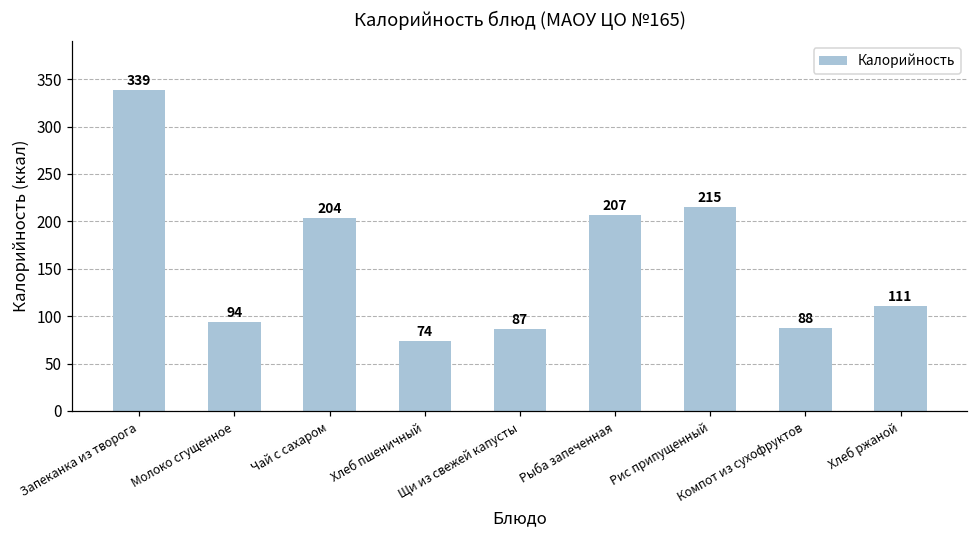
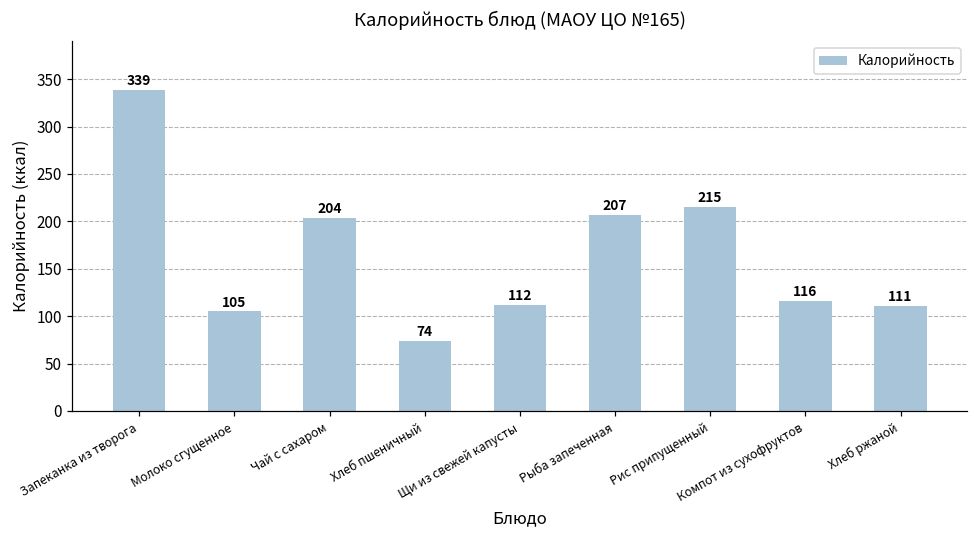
Молоко сгущенное: 94 -> 105
Щи из свежей капусты: 87 -> 112
Компот из сухофруктов: 88 -> 116
